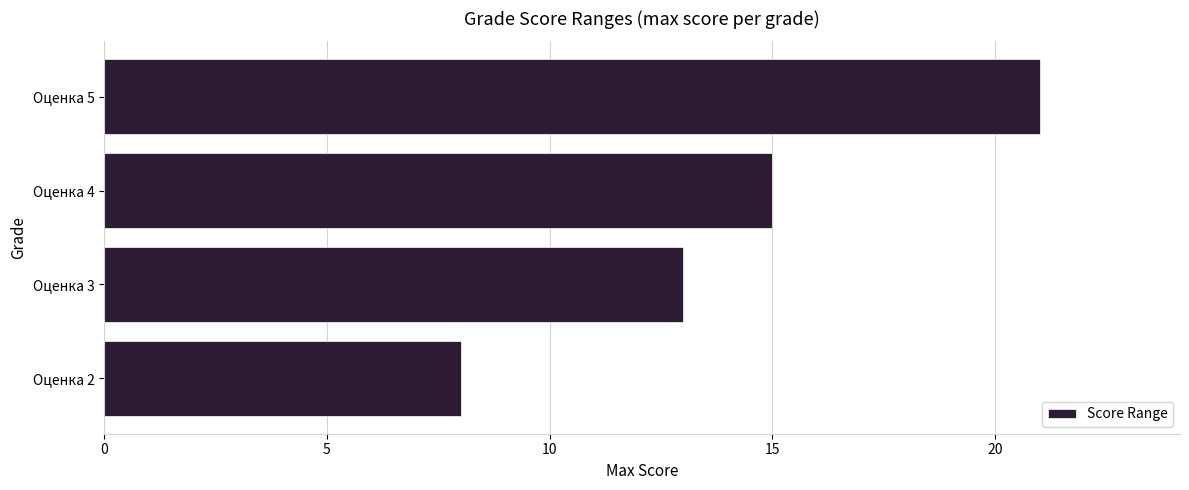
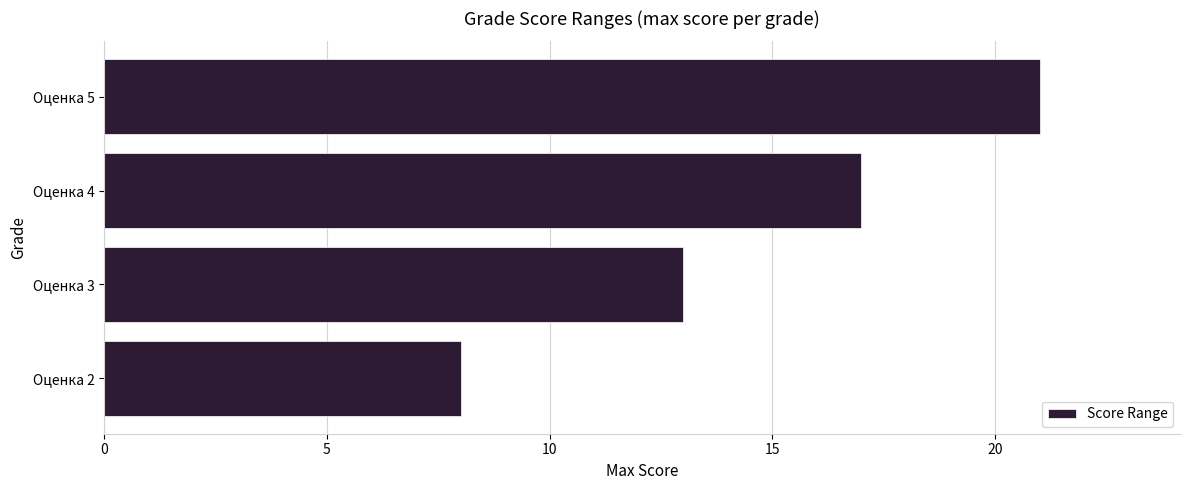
Оценка 4: 15 -> 17
